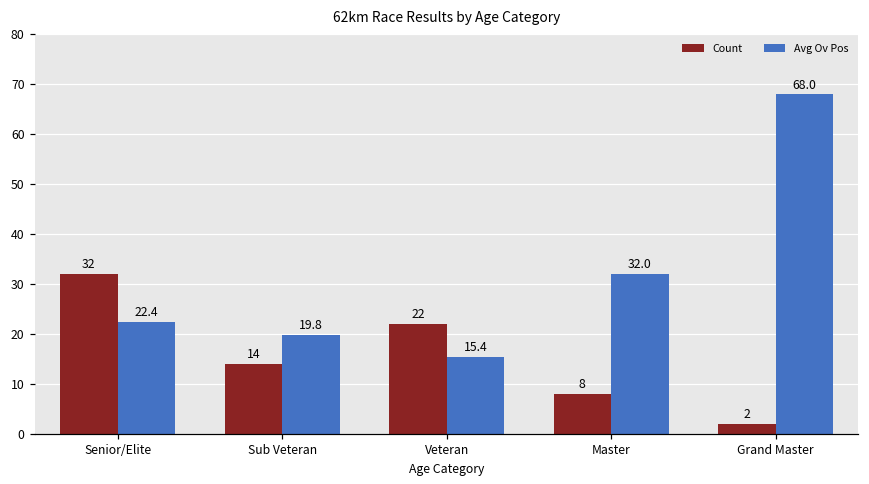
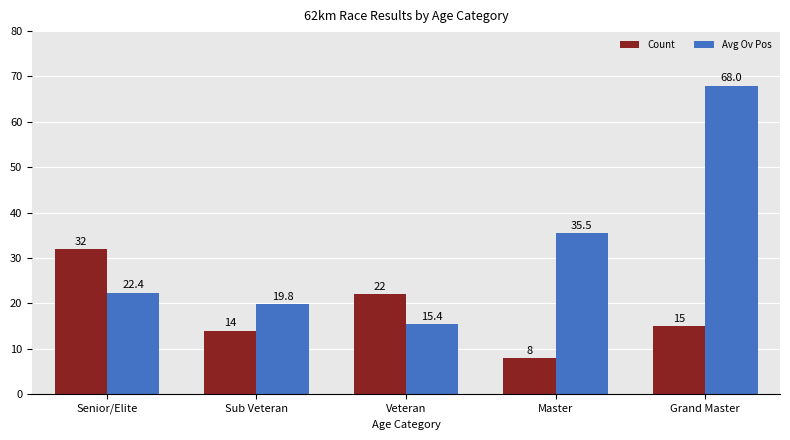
Avg Ov Pos, Master: 32.0 -> 35.5
Count, Grand Master: 2 -> 15
